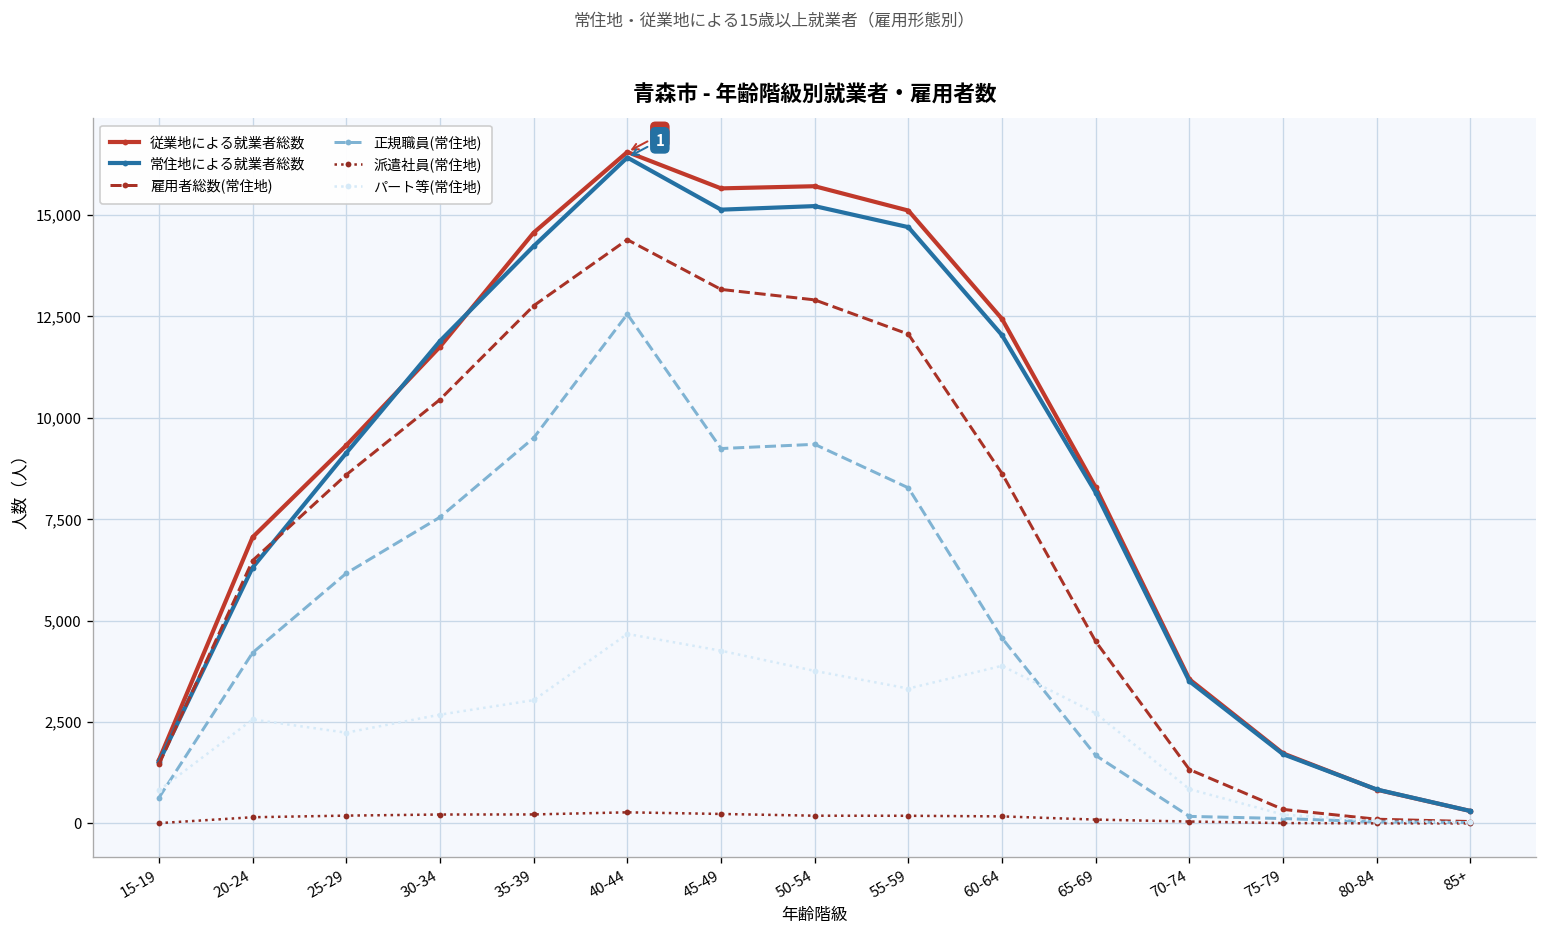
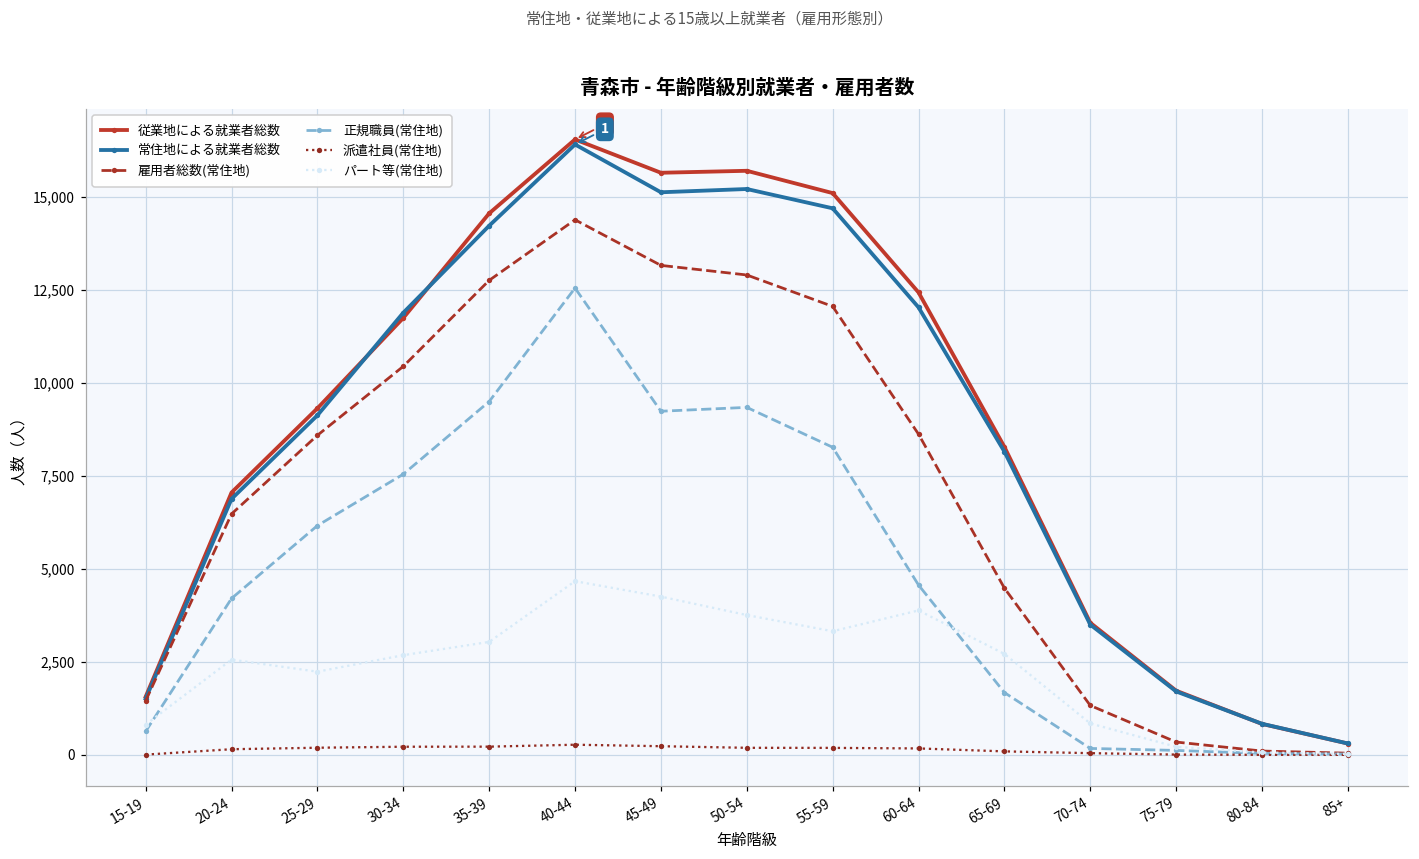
常住地による就業者総数, 20-24: 6,300 -> 6,900
